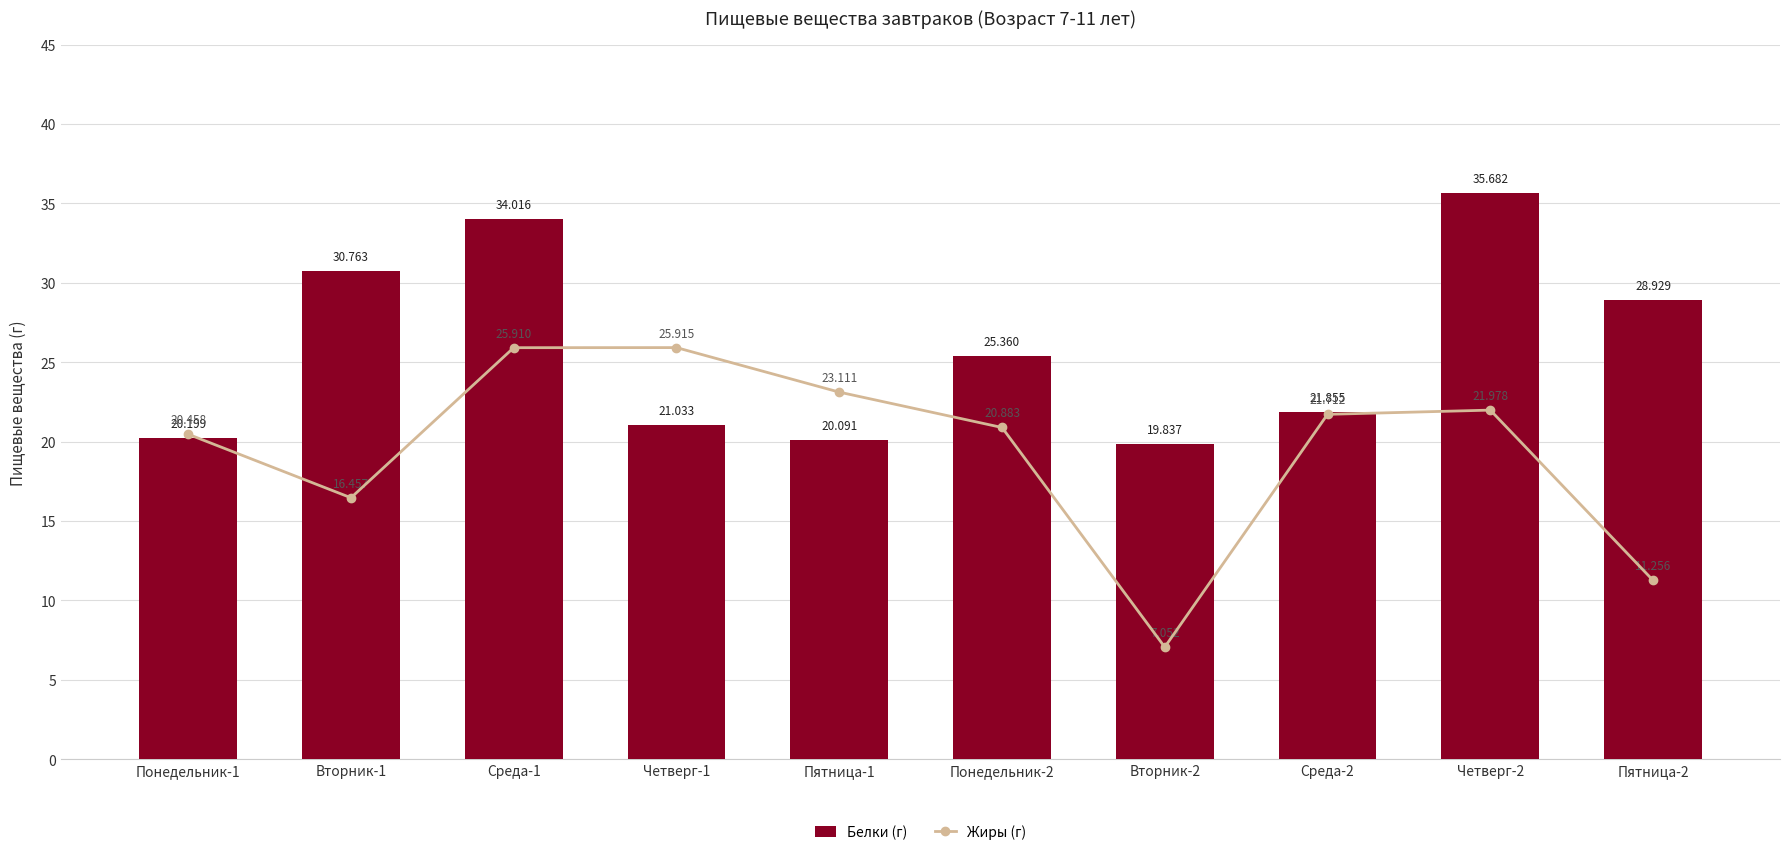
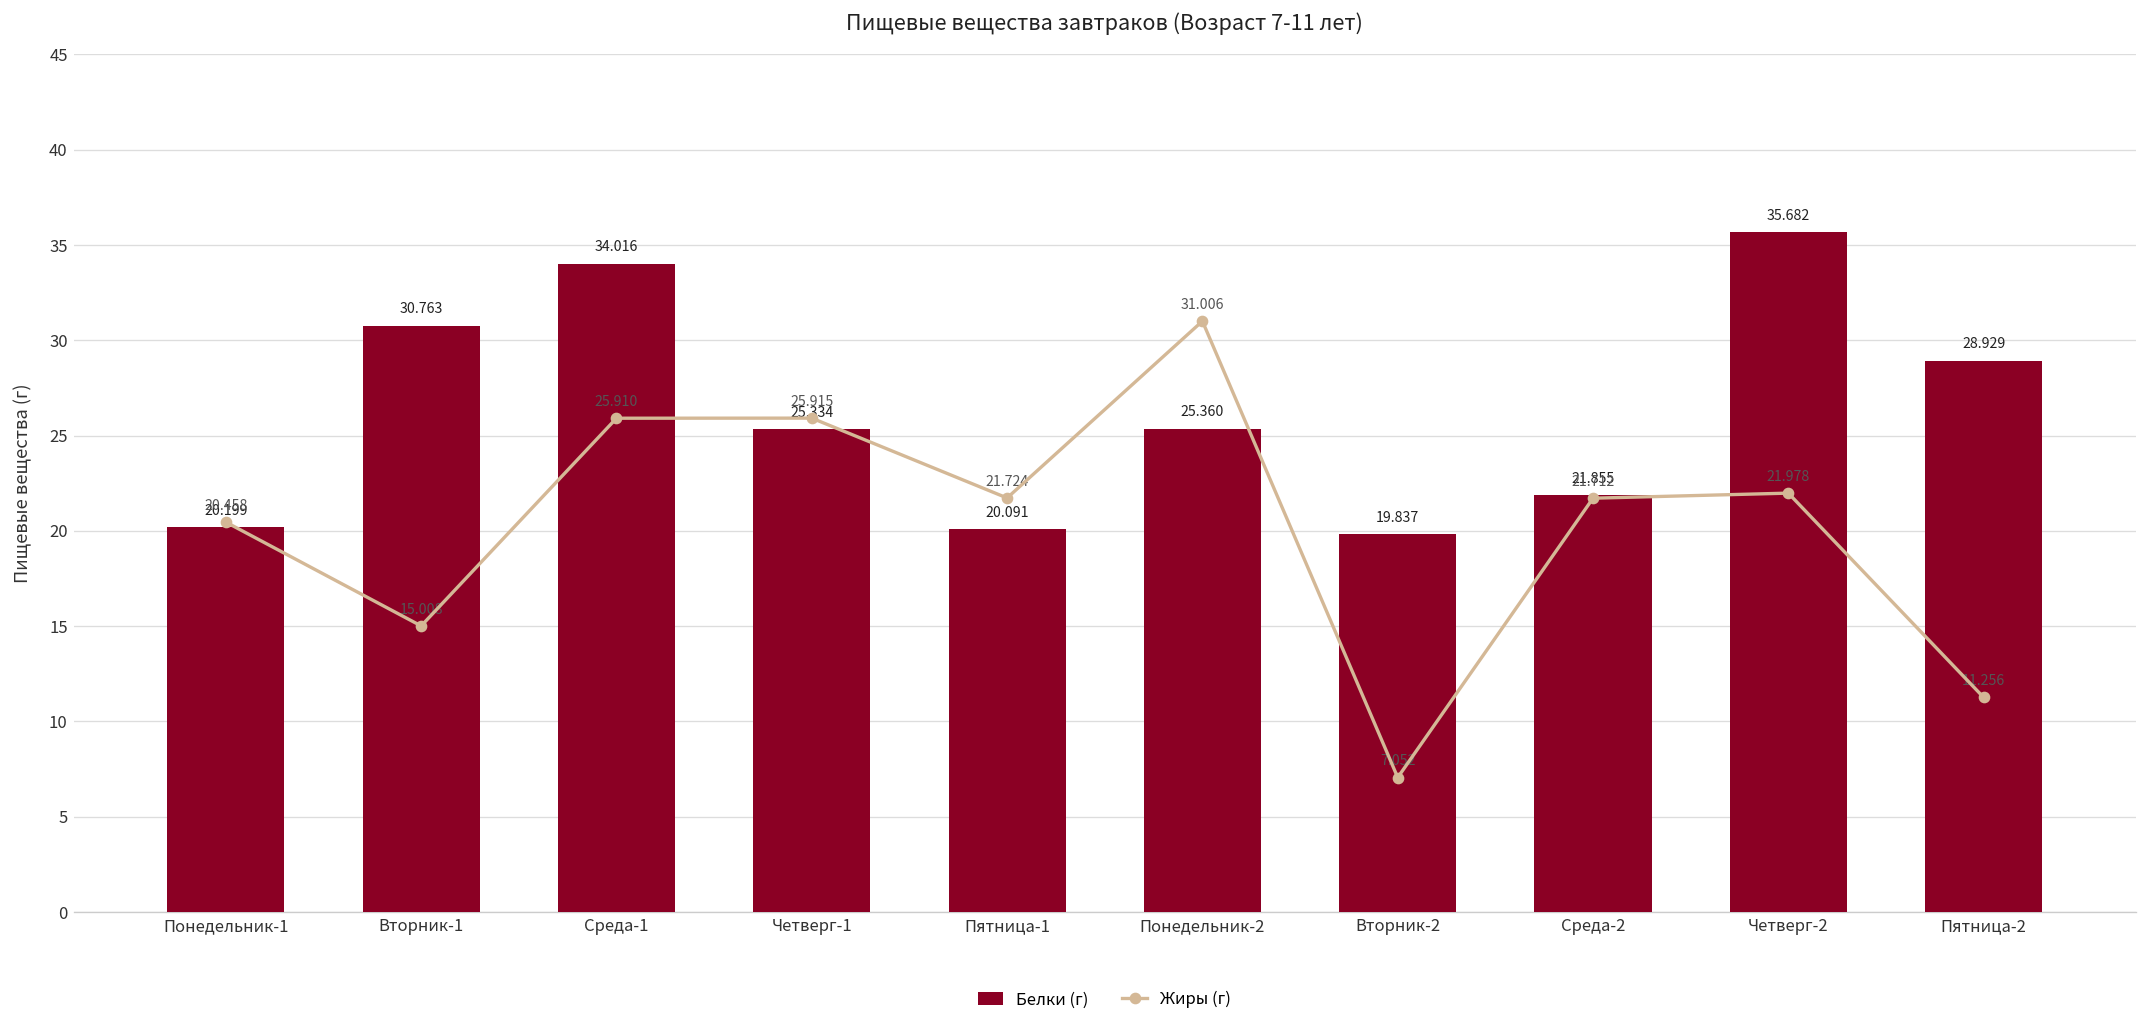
Жиры (г), Вторник-1: 16.457 -> 15.008
Белки (г), Четверг-1: 21.033 -> 25.334
Жиры (г), Пятница-1: 23.111 -> 21.724
Жиры (г), Понедельник-2: 20.883 -> 31.006
